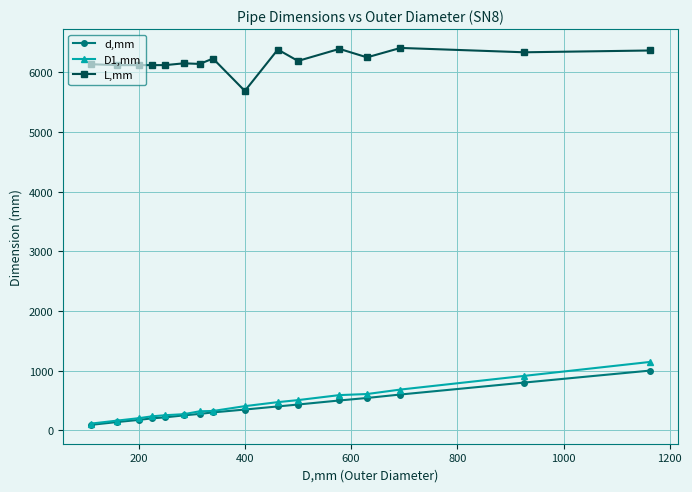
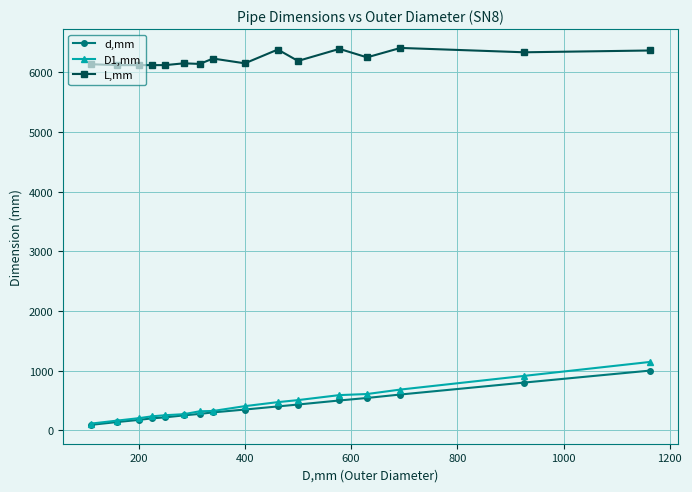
L,mm, 400: 5700 -> 6200
